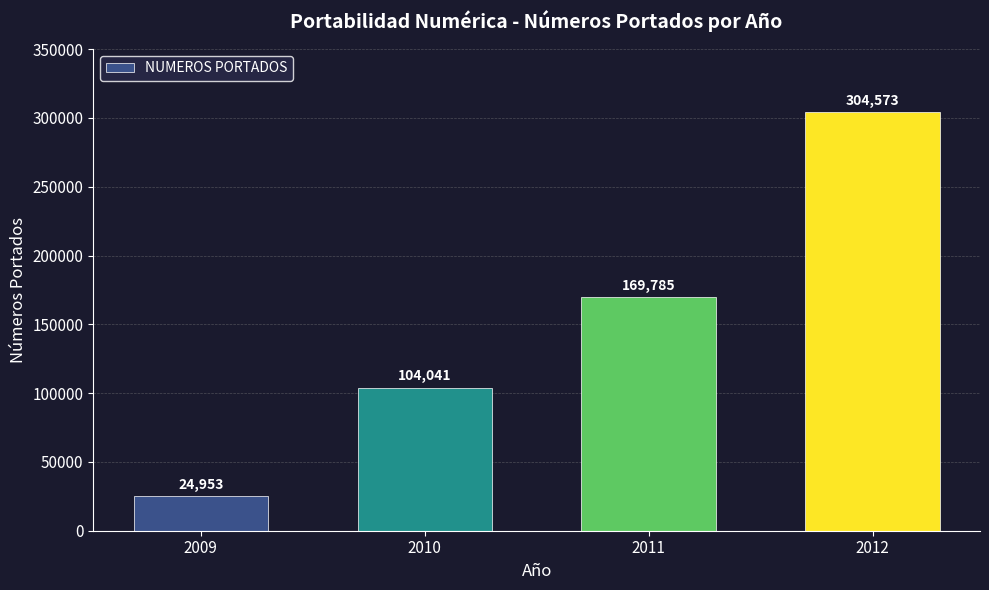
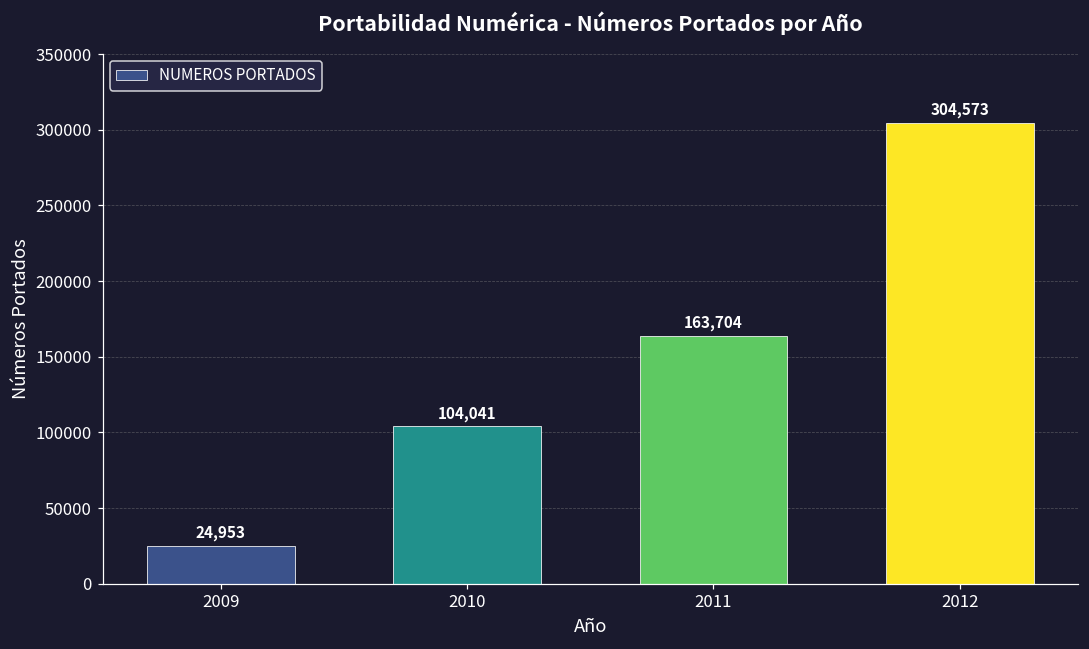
2011: 169,785 -> 163,704
